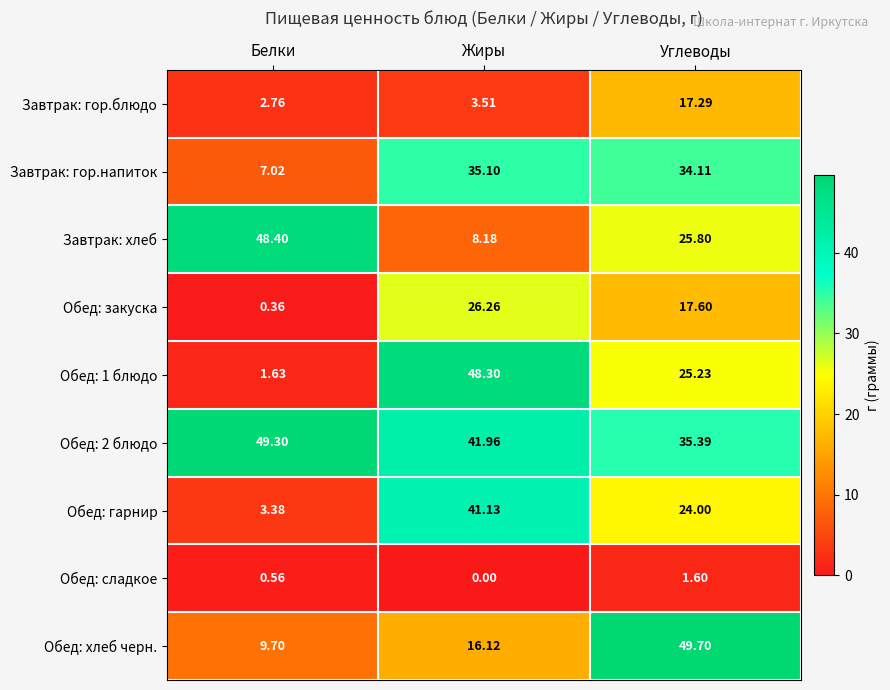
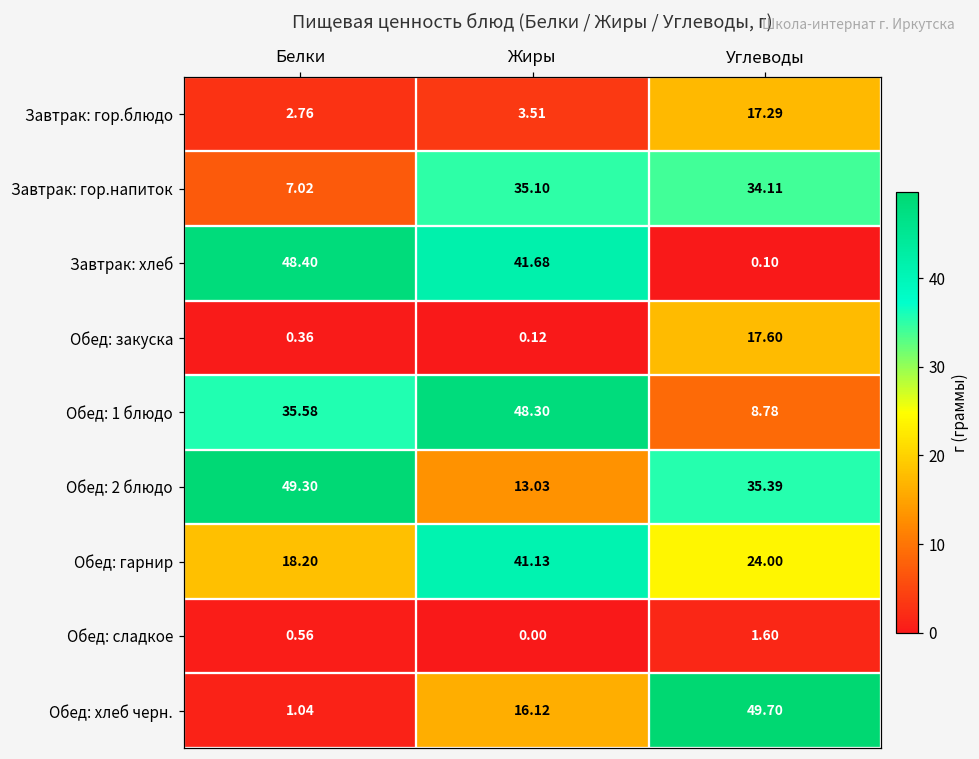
Завтрак: хлеб, Жиры: 8.18 -> 41.68
Завтрак: хлеб, Углеводы: 25.80 -> 0.10
Обед: закуска, Жиры: 26.26 -> 0.12
Обед: 1 блюдо, Белки: 1.63 -> 35.58
Обед: 1 блюдо, Углеводы: 25.23 -> 8.78
Обед: 2 блюдо, Жиры: 41.96 -> 13.03
Обед: гарнир, Белки: 3.38 -> 18.20
Обед: хлеб черн., Белки: 9.70 -> 1.04
